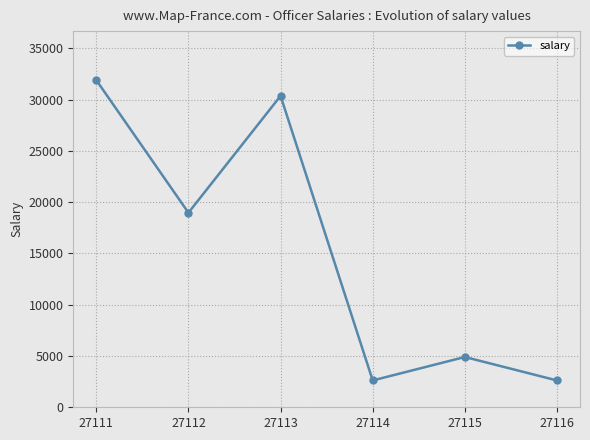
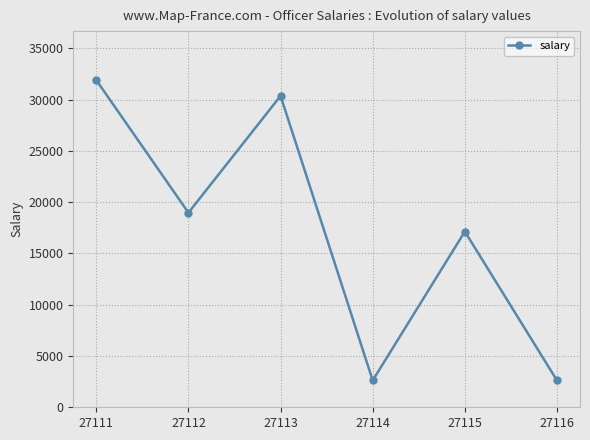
27115: 4900 -> 17100
